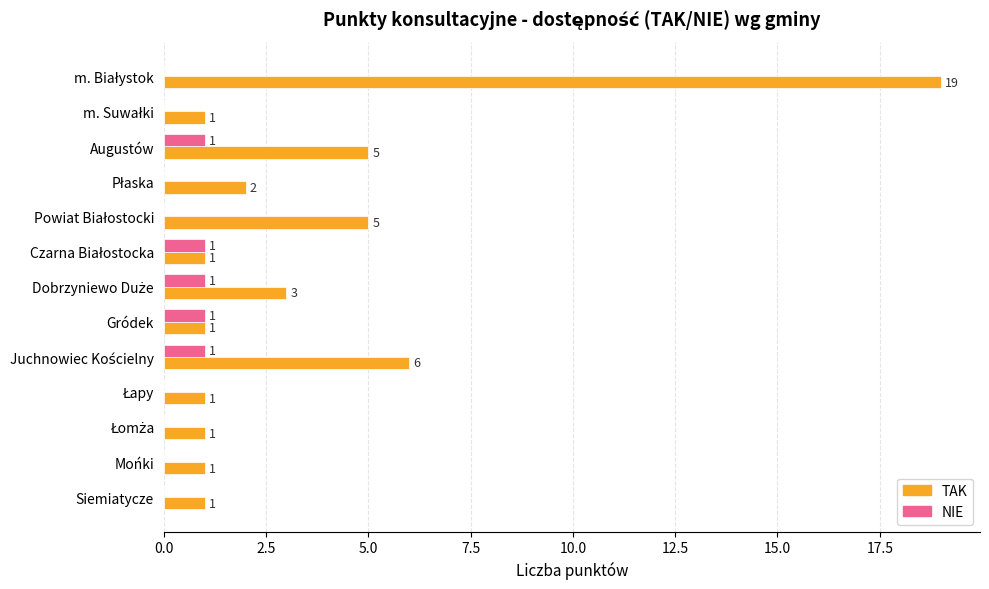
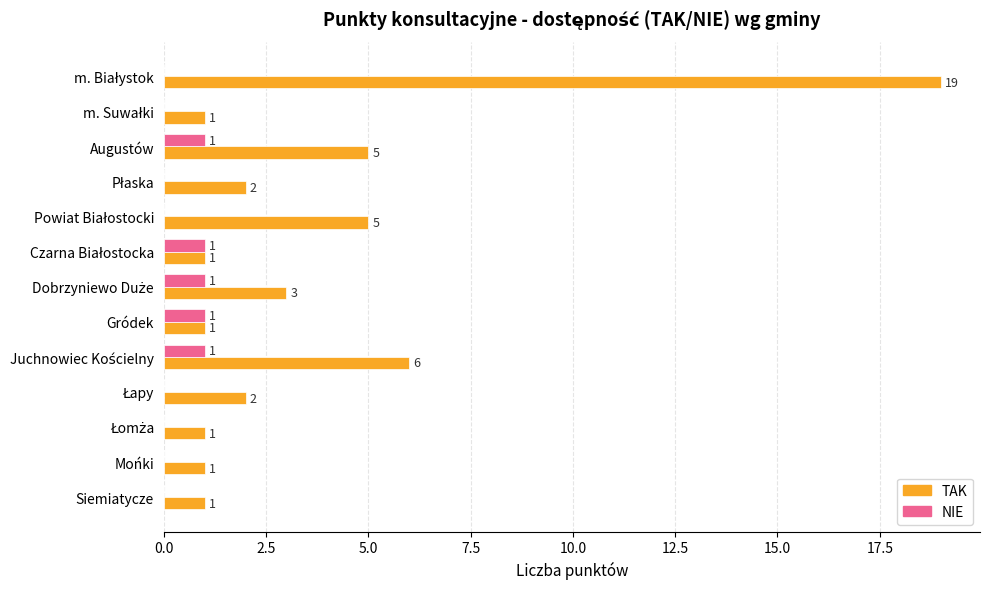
TAK, Łapy: 1 -> 2
